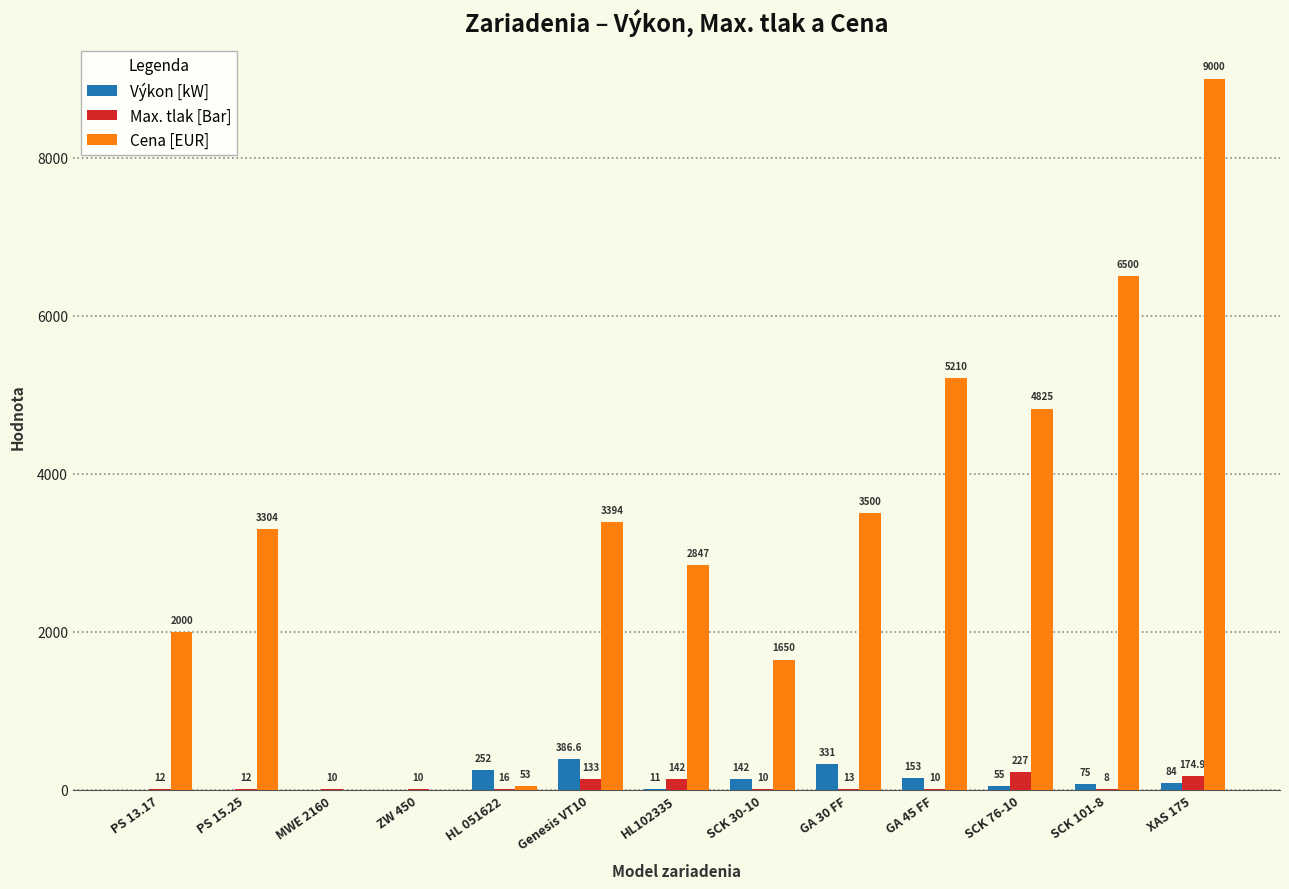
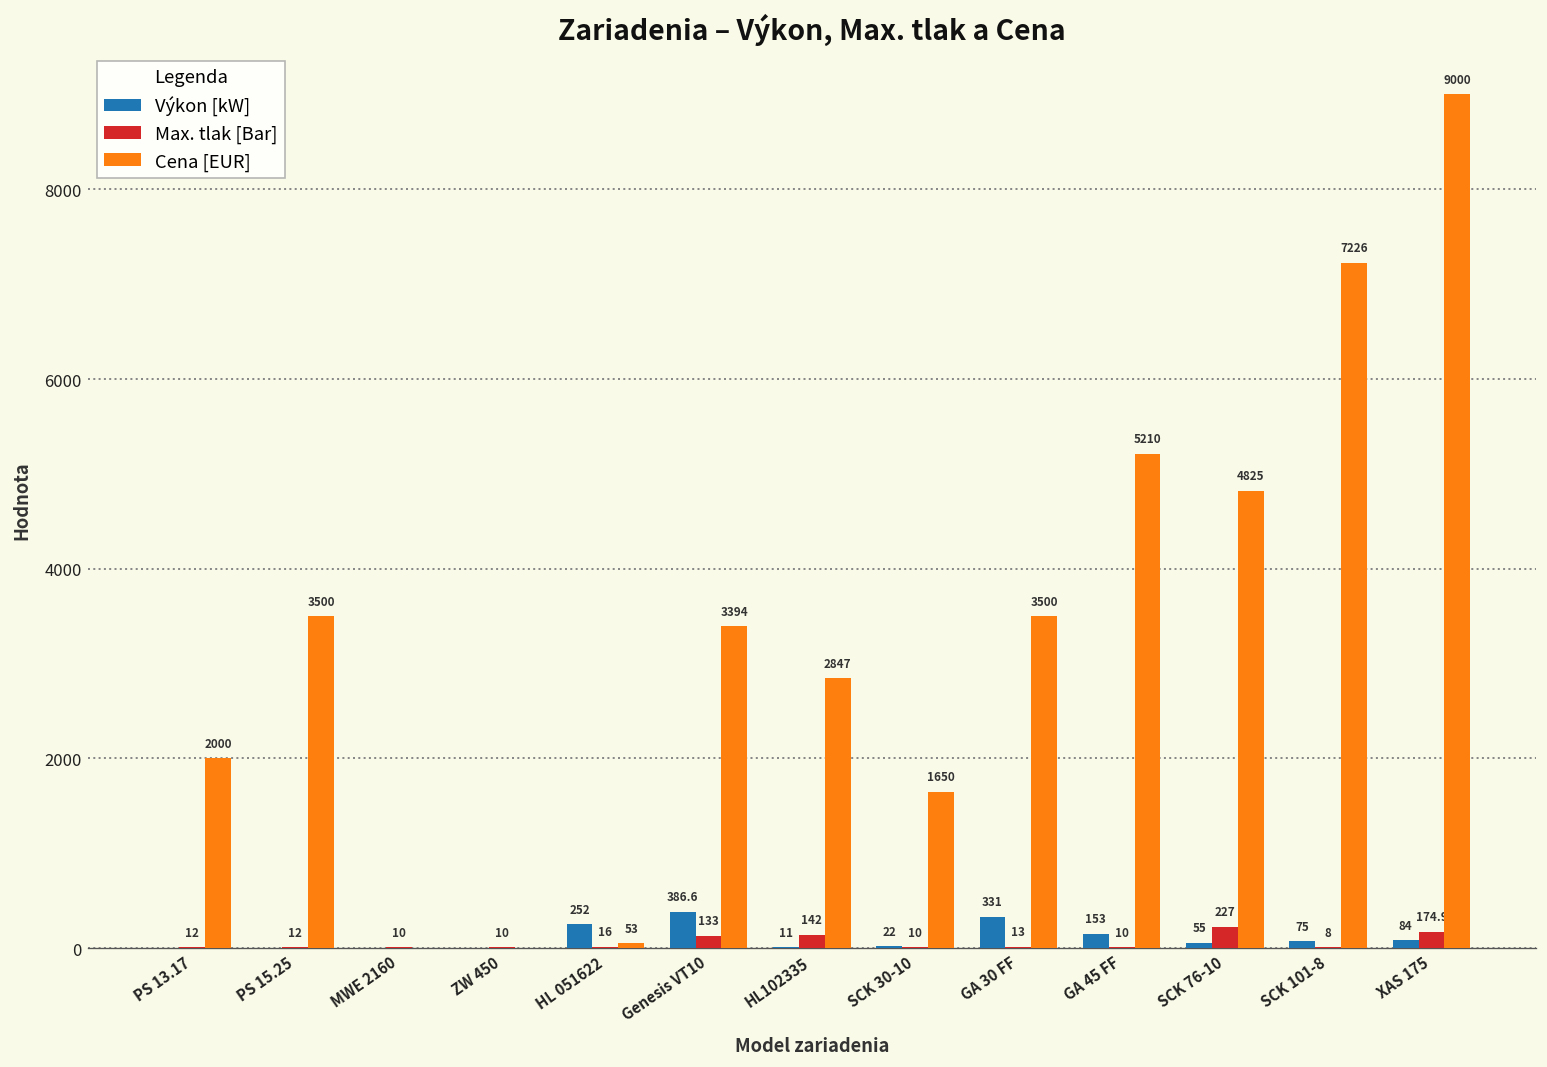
Cena [EUR], PS 15.25: 3304 -> 3500
Výkon [kW], SCK 30-10: 142 -> 22
Cena [EUR], SCK 101-8: 6500 -> 7226
